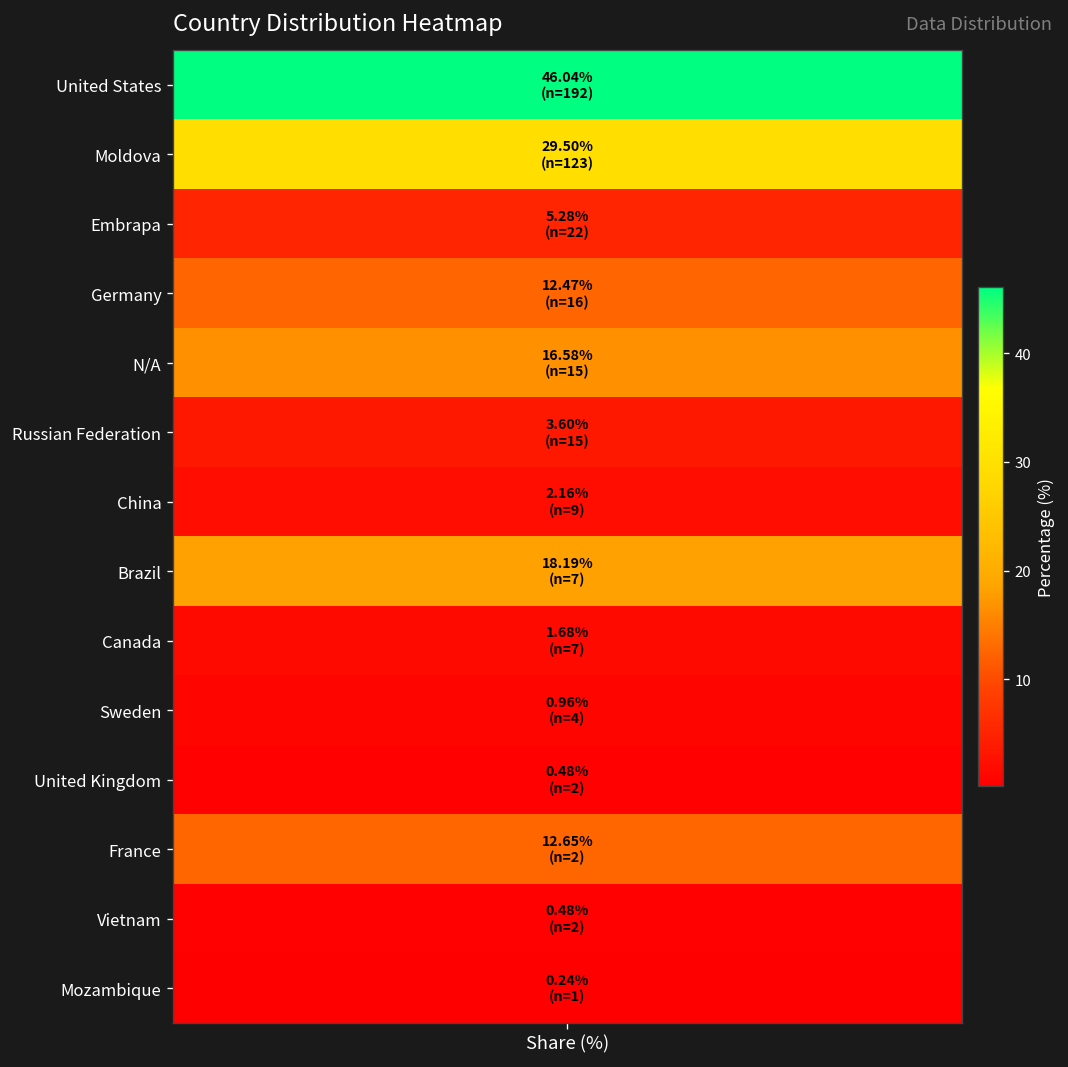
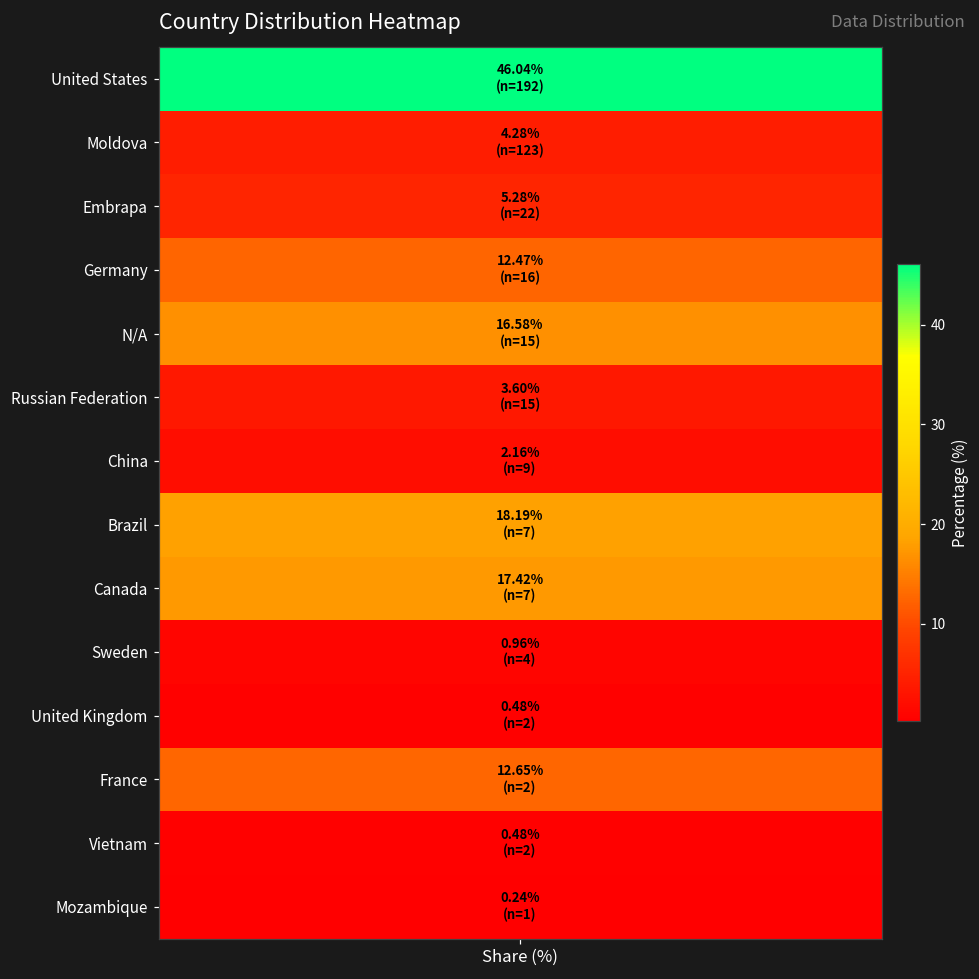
Moldova, Share (%): 29.50% -> 4.28%
Canada, Share (%): 1.68% -> 17.42%
